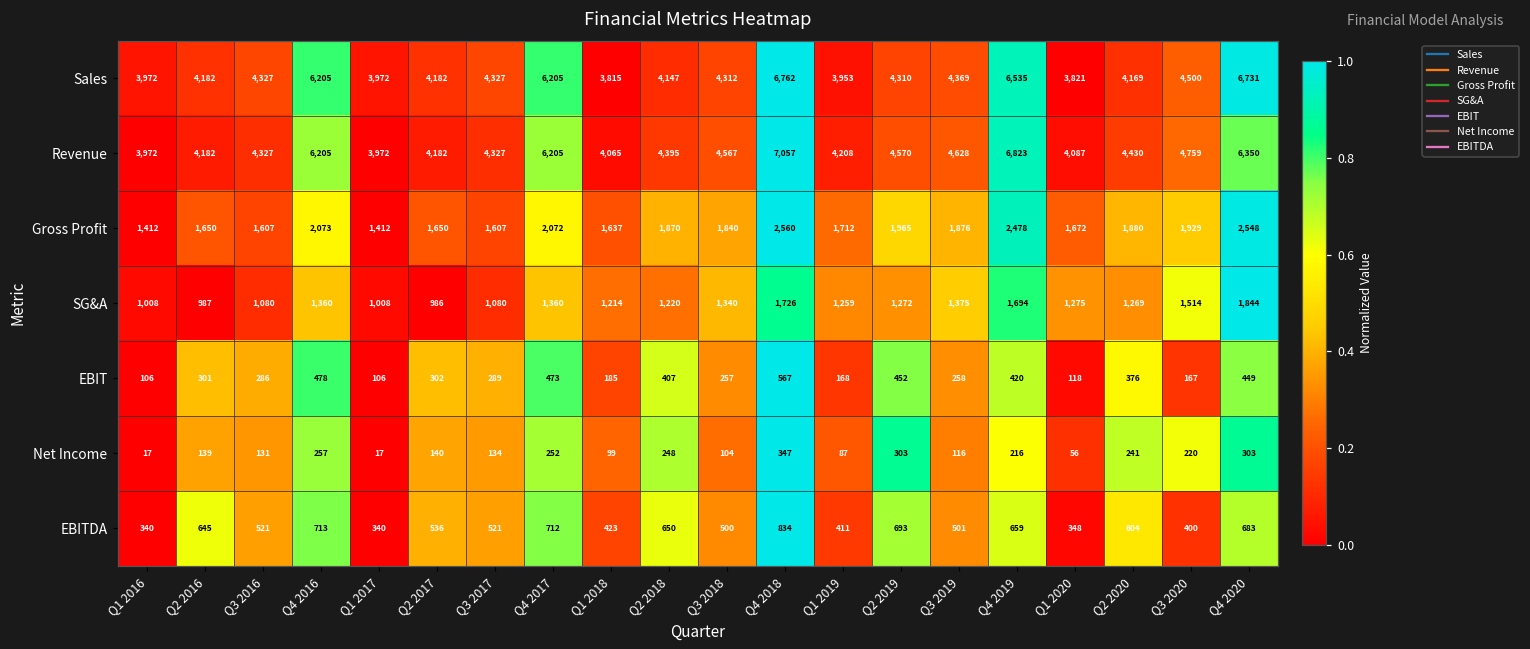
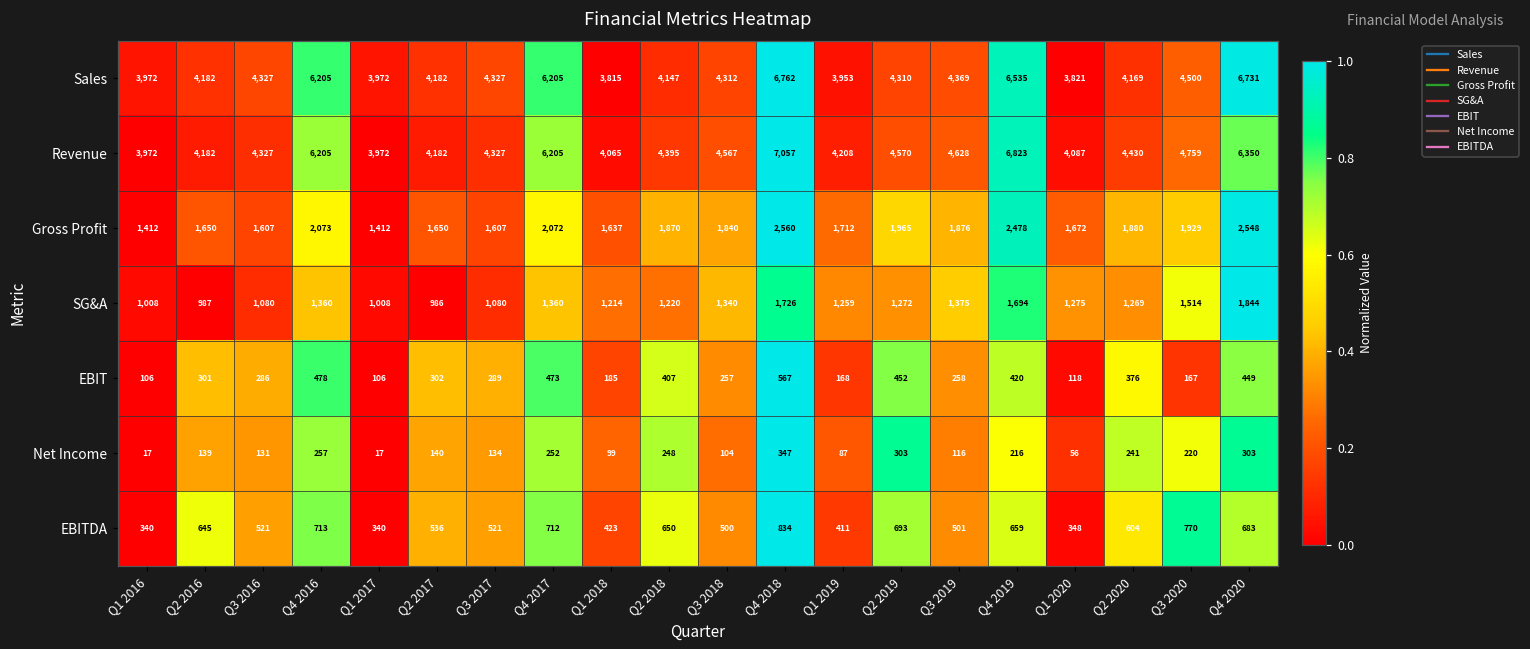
EBITDA, Q3 2020: 400 -> 770
